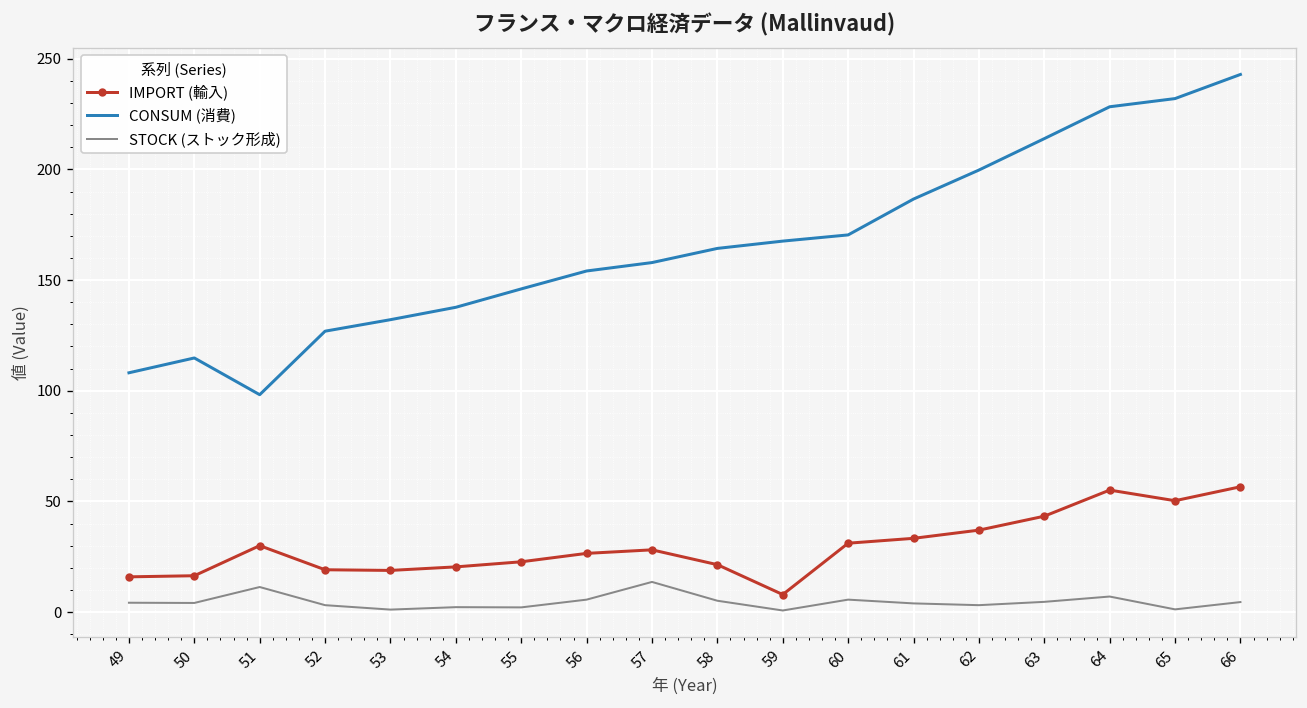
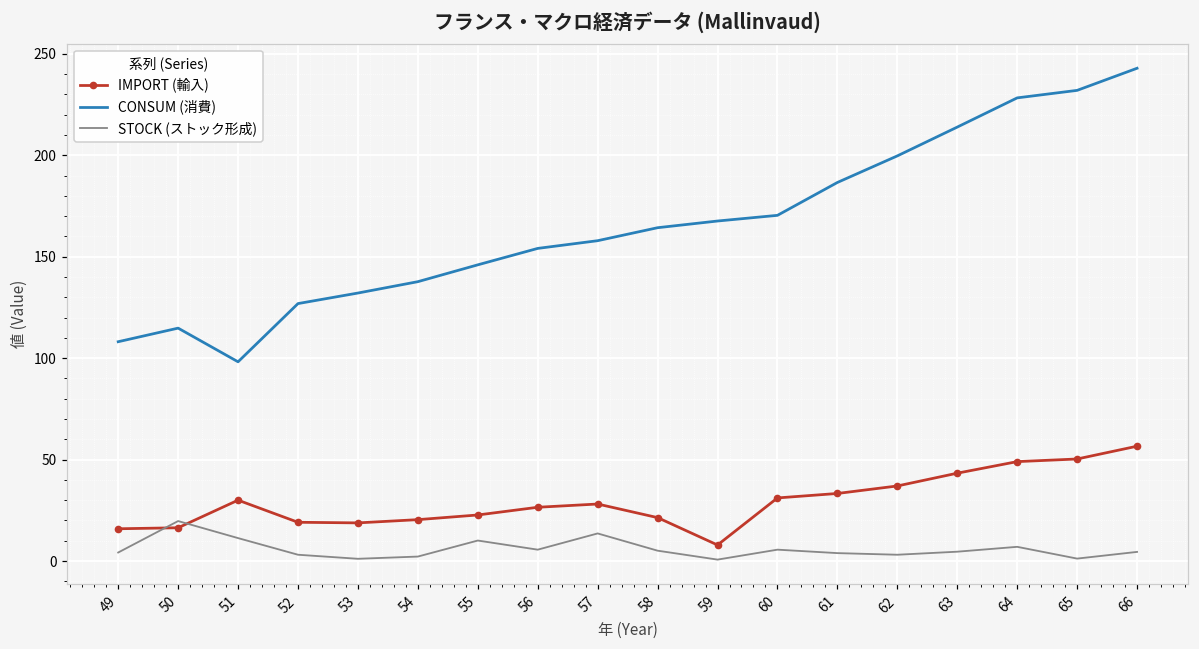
STOCK (ストック形成), 50: 4 -> 20
STOCK (ストック形成), 55: 2 -> 10
IMPORT (輸入), 64: 55 -> 49
